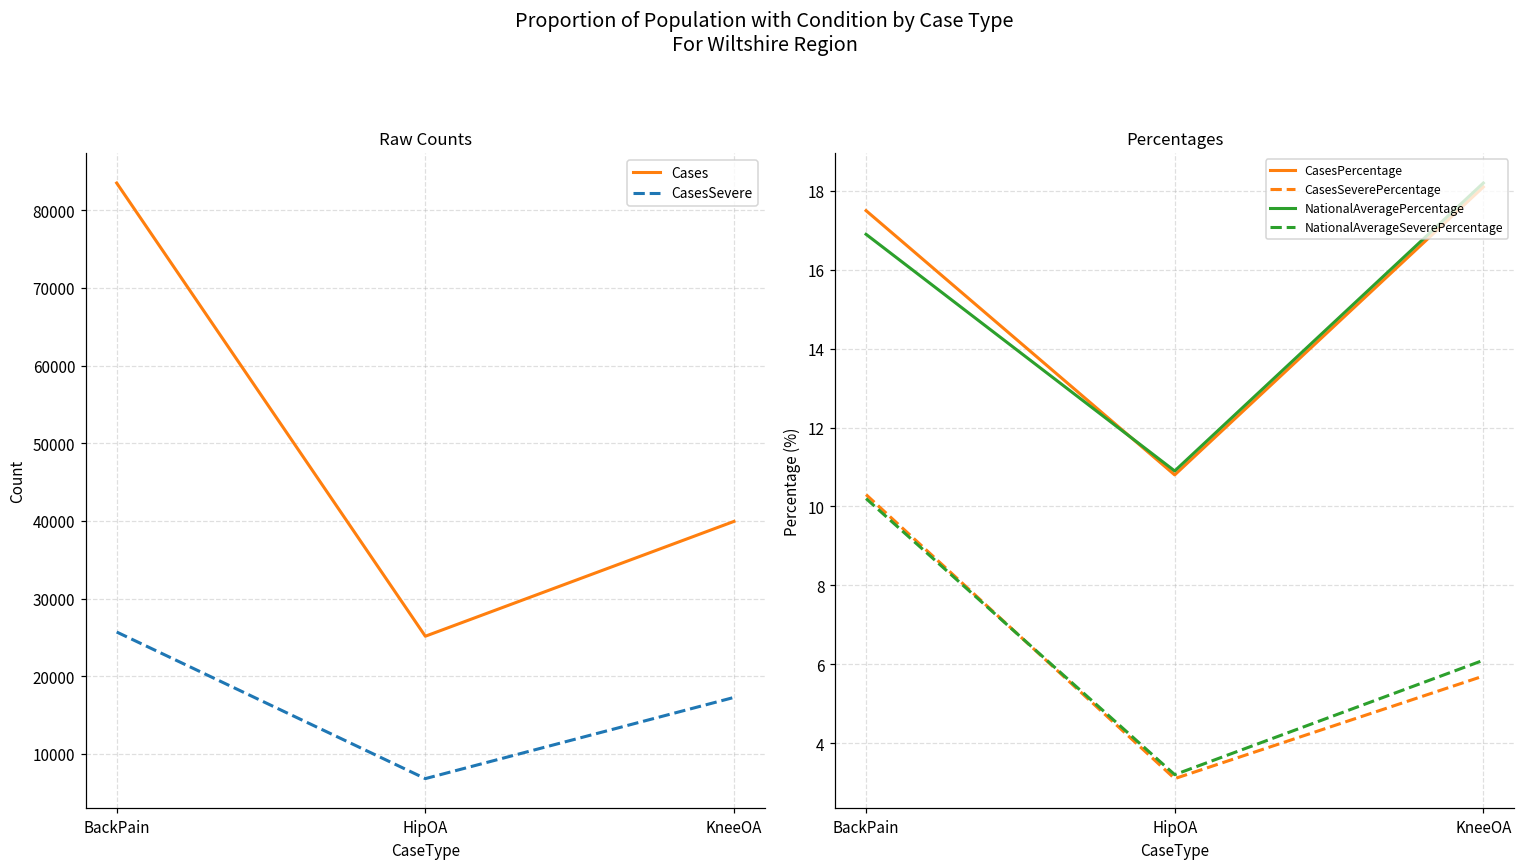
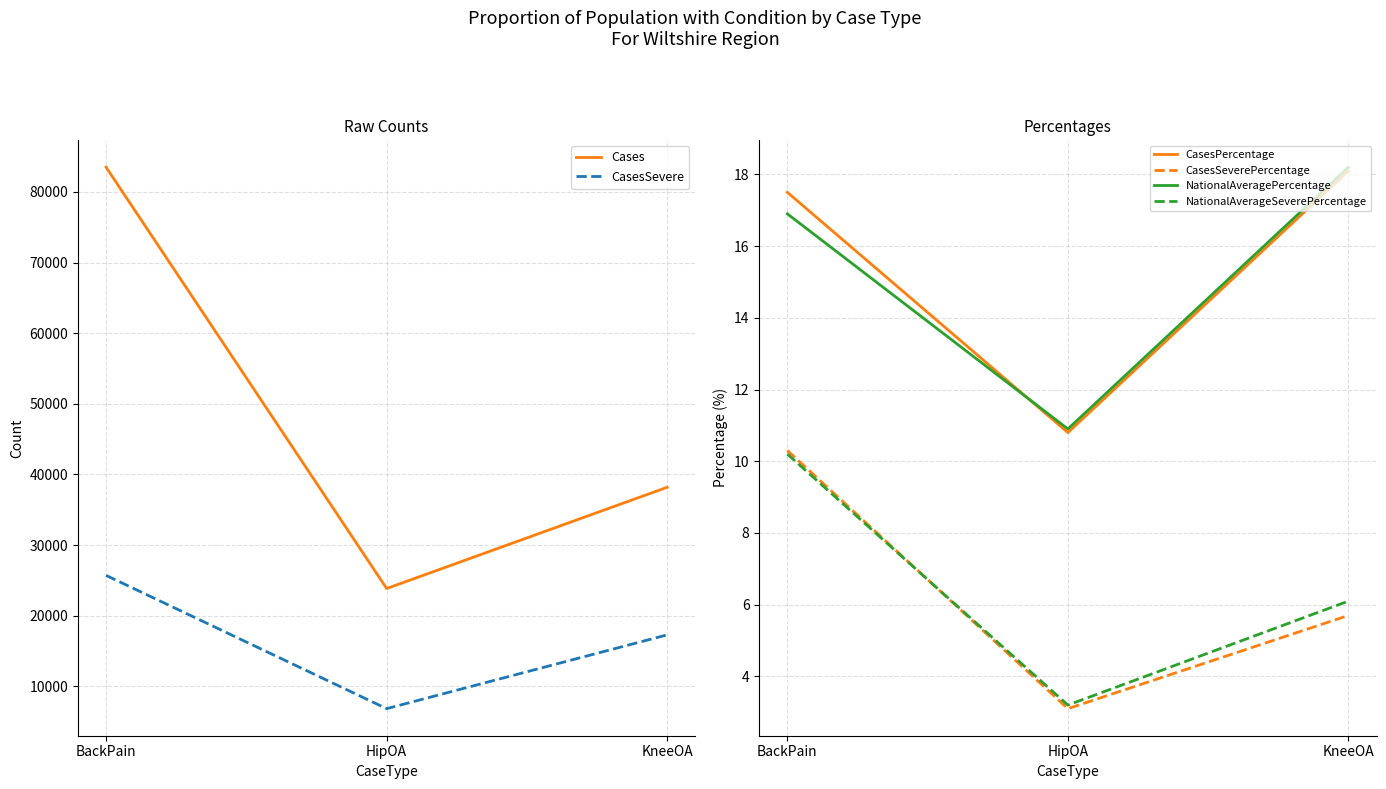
Raw Counts, Cases, HipOA: 25000 -> 24000
Raw Counts, Cases, KneeOA: 40000 -> 38000
